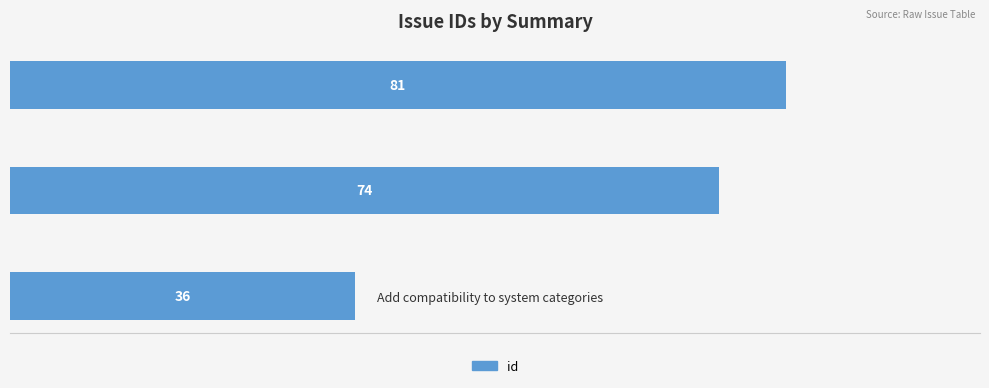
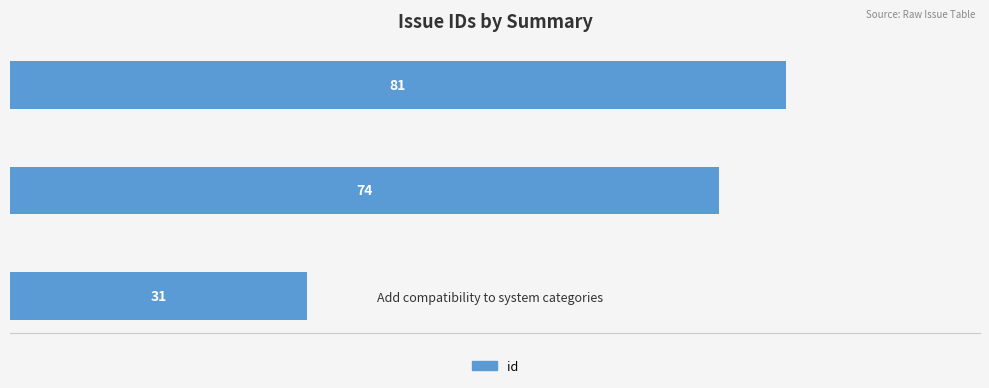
Add compatibility to system categories: 36 -> 31
